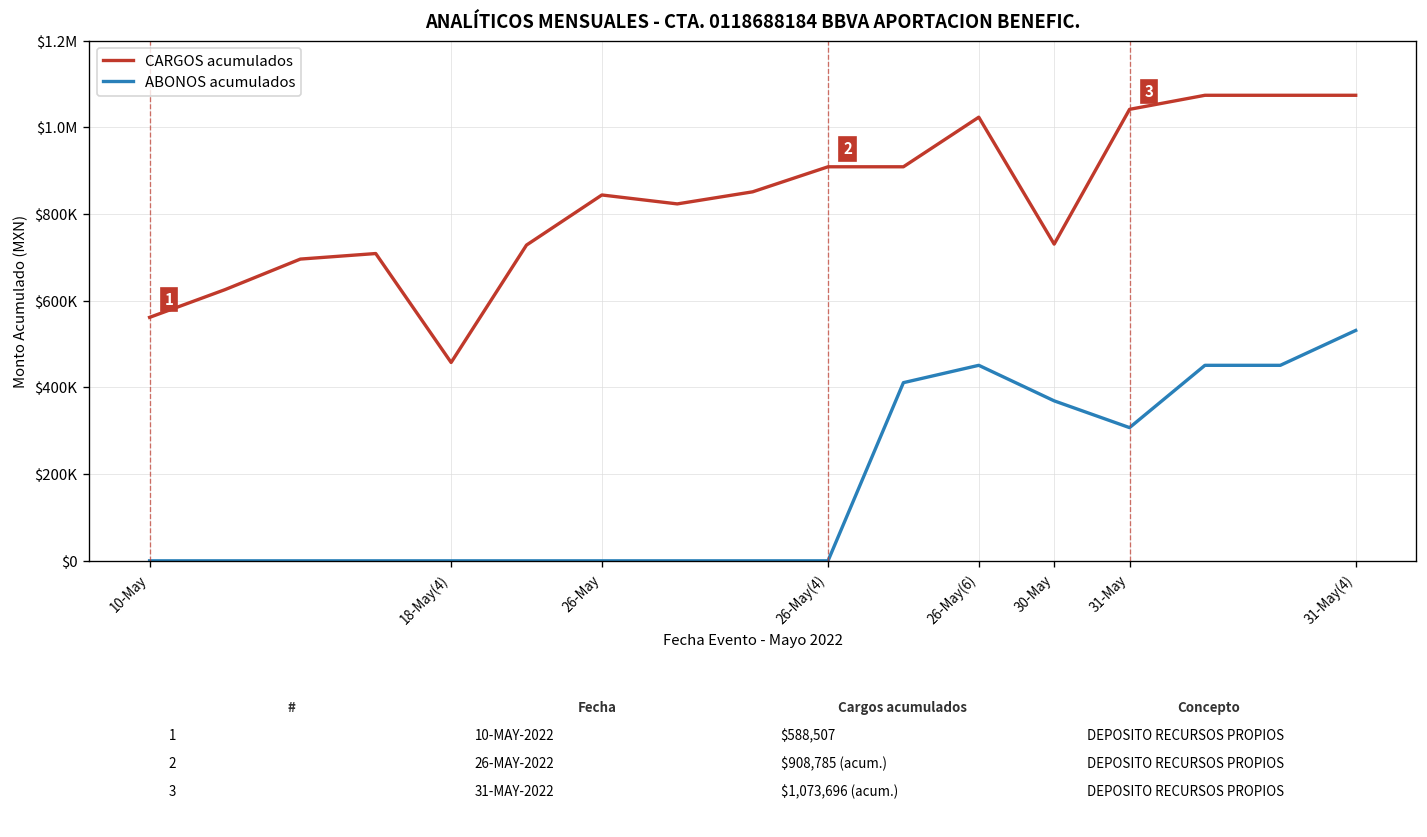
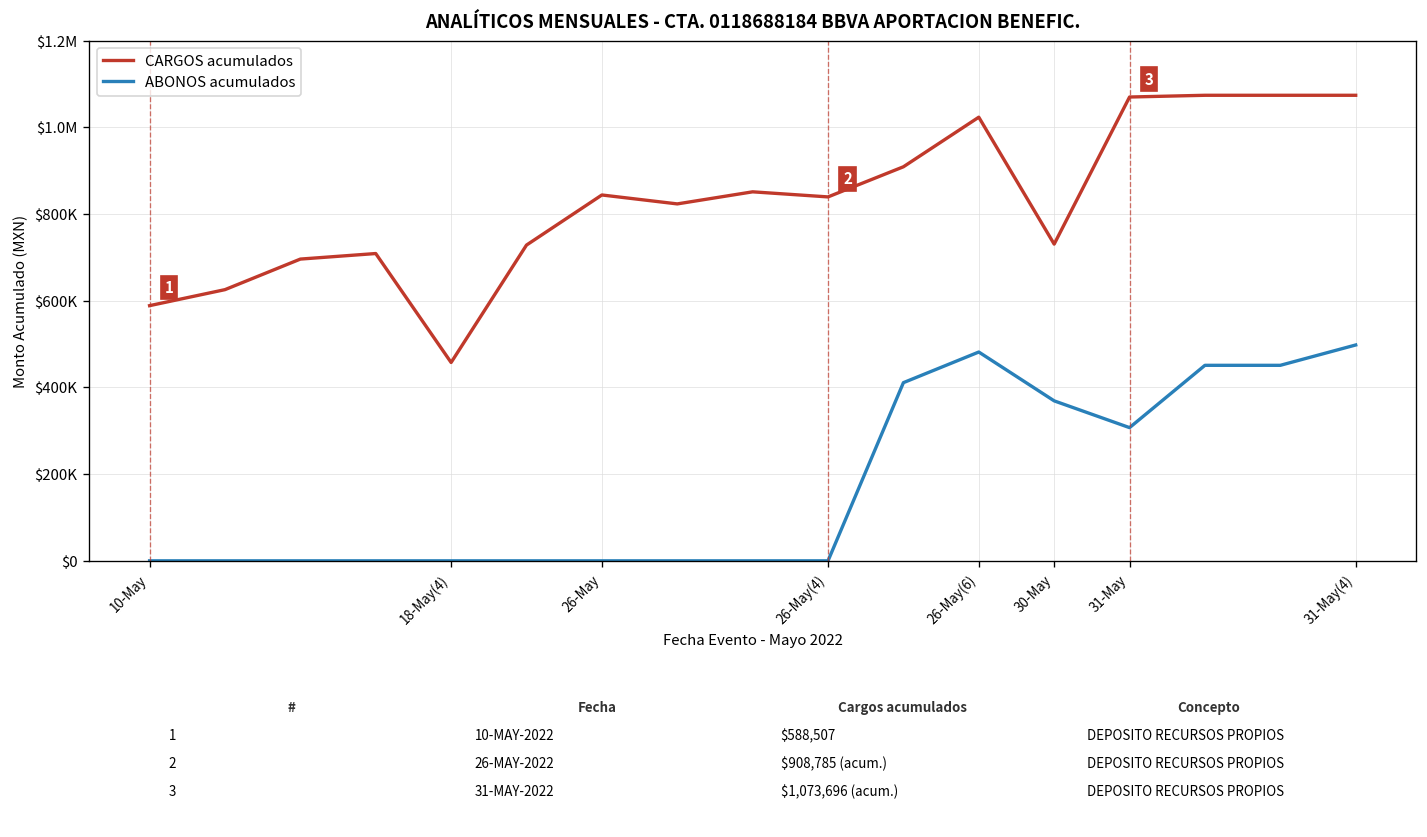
CARGOS acumulados, 10-May: $560000 -> $590000
CARGOS acumulados, 26-May(4): $910000 -> $840000
ABONOS acumulados, 26-May(6): $450000 -> $480000
CARGOS acumulados, 31-May: $1040000 -> $1070000
ABONOS acumulados, 31-May(4): $530000 -> $500000
